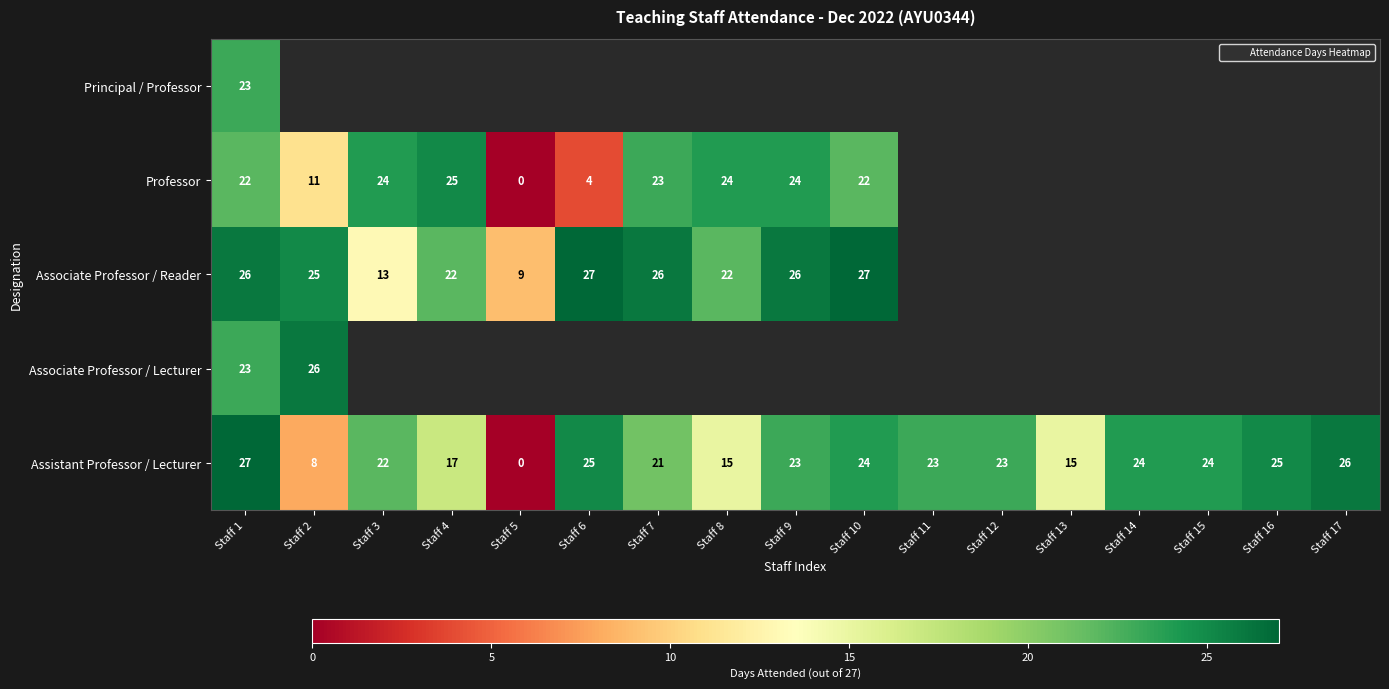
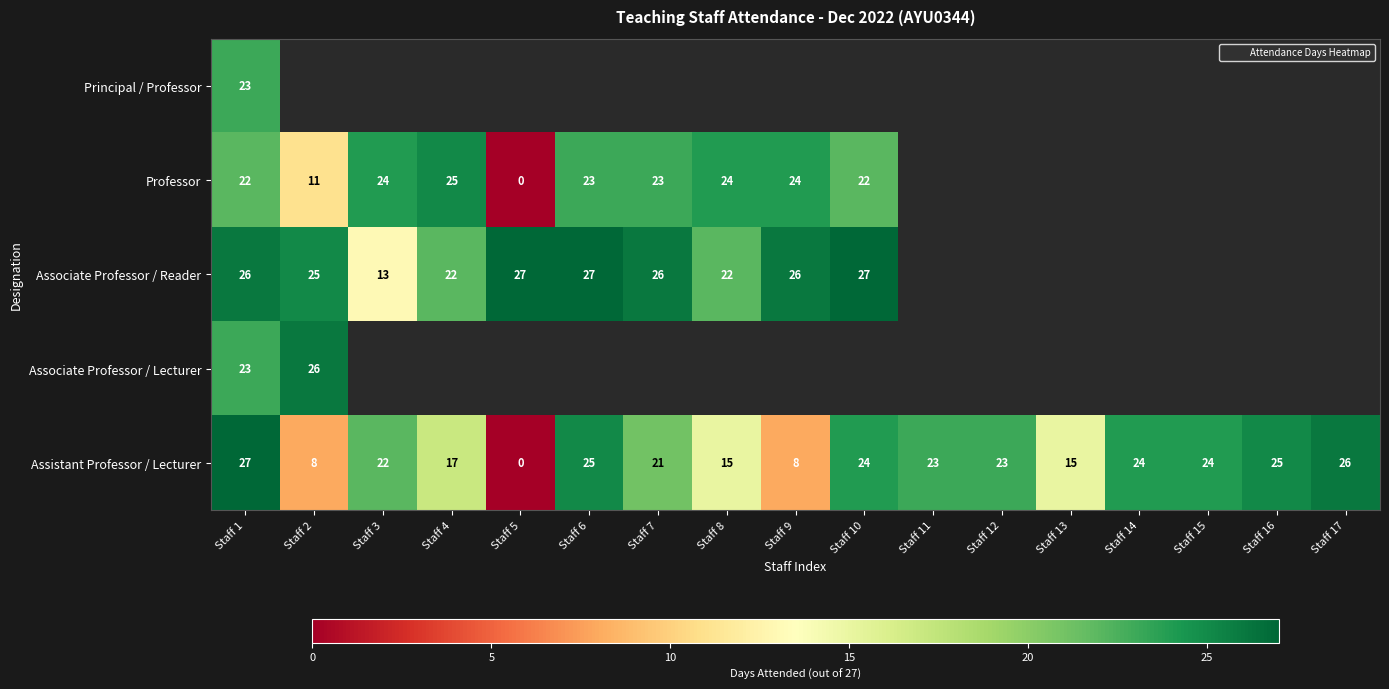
Professor, Staff 6: 4 -> 23
Associate Professor / Reader, Staff 5: 9 -> 27
Assistant Professor / Lecturer, Staff 9: 23 -> 8
